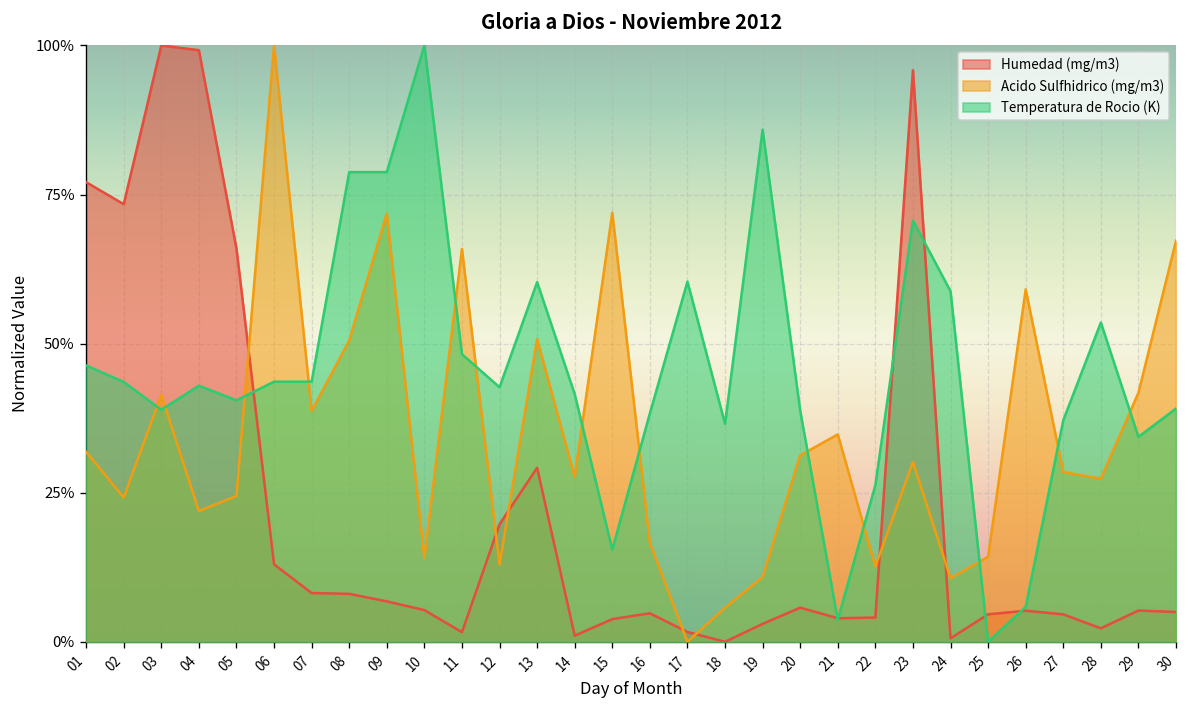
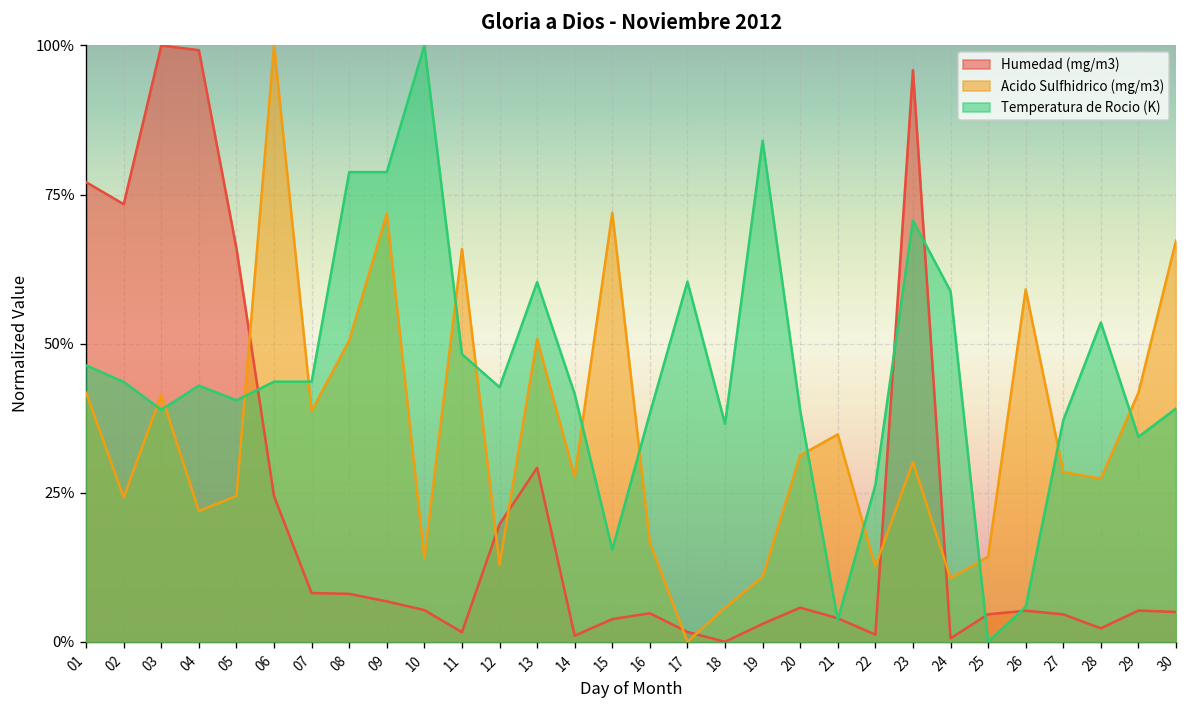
Acido Sulfhidrico (mg/m3), 01: 32% -> 42%
Humedad (mg/m3), 06: 13% -> 24%
Temperatura de Rocio (K), 19: 86% -> 84%
Humedad (mg/m3), 22: 4% -> 1%
